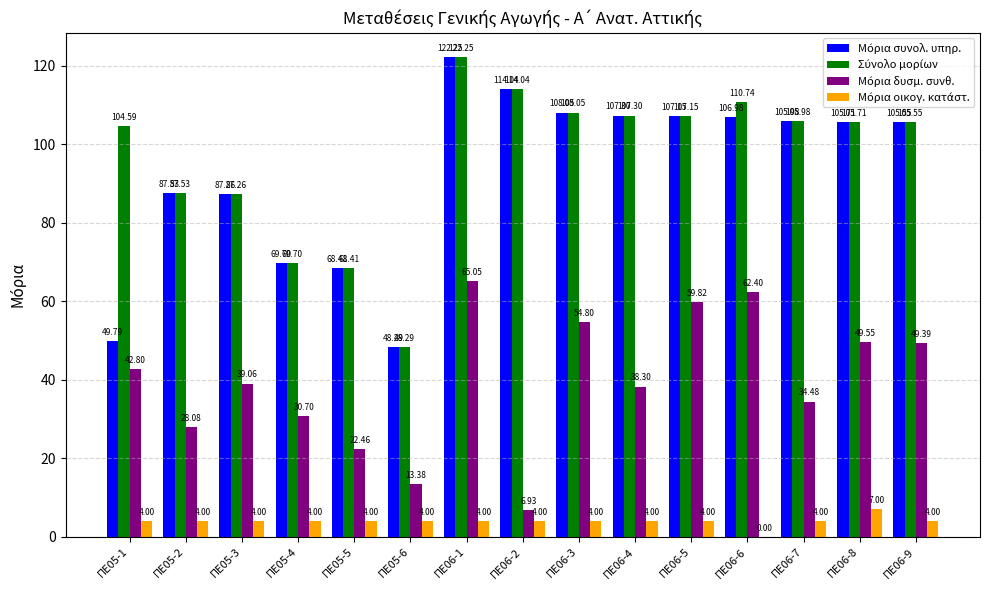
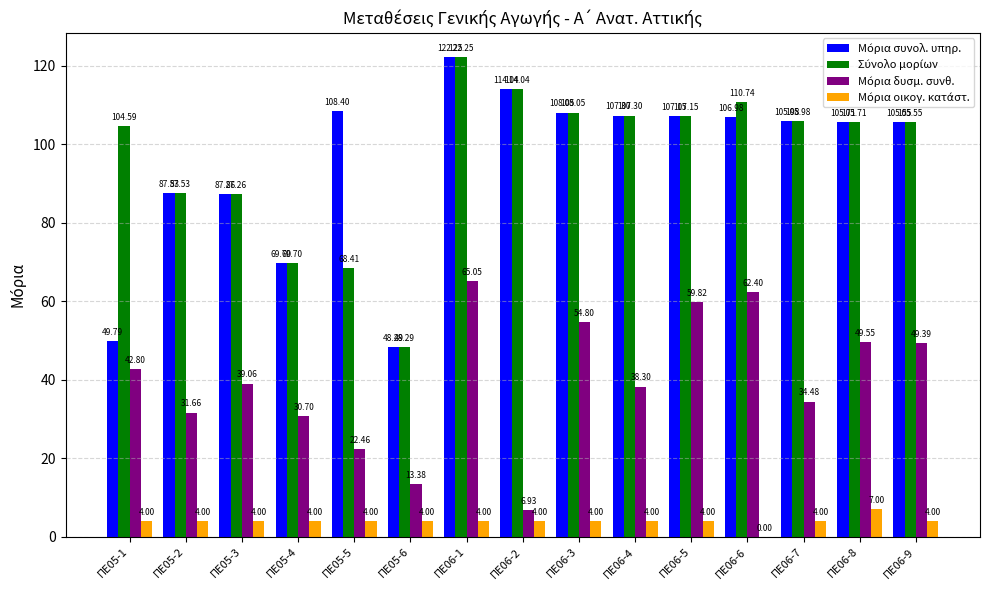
Μόρια δυσμ. συνθ., ΠΕ05-2: 28.08 -> 31.66
Μόρια συνολ. υπηρ., ΠΕ05-5: 68.41 -> 108.40
